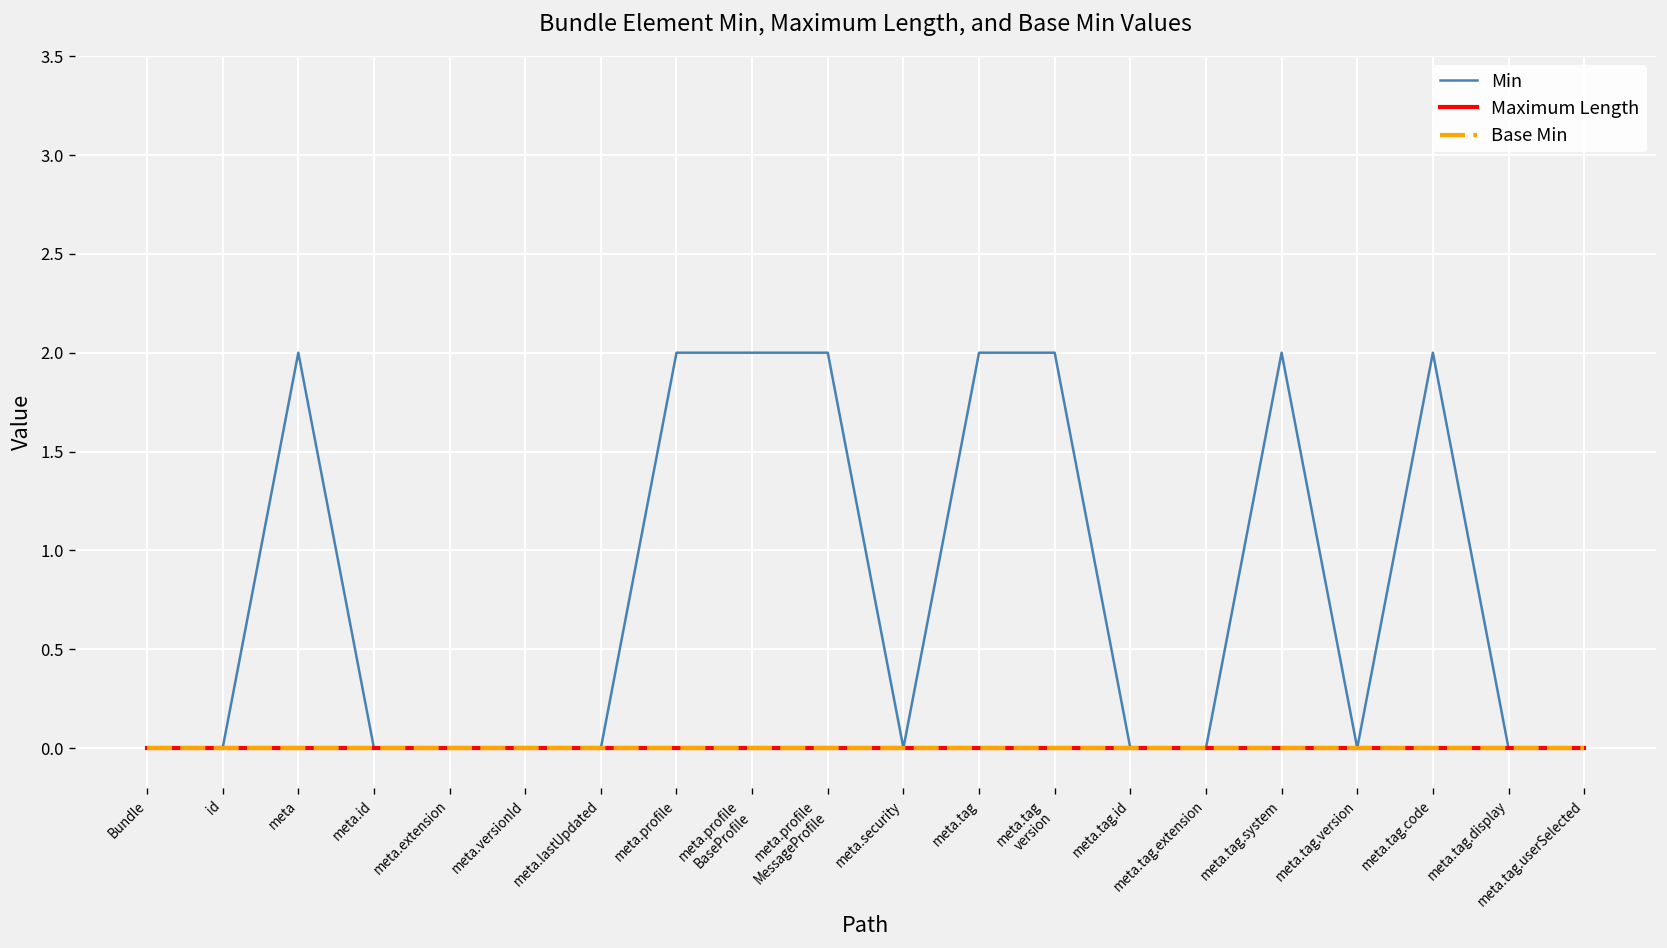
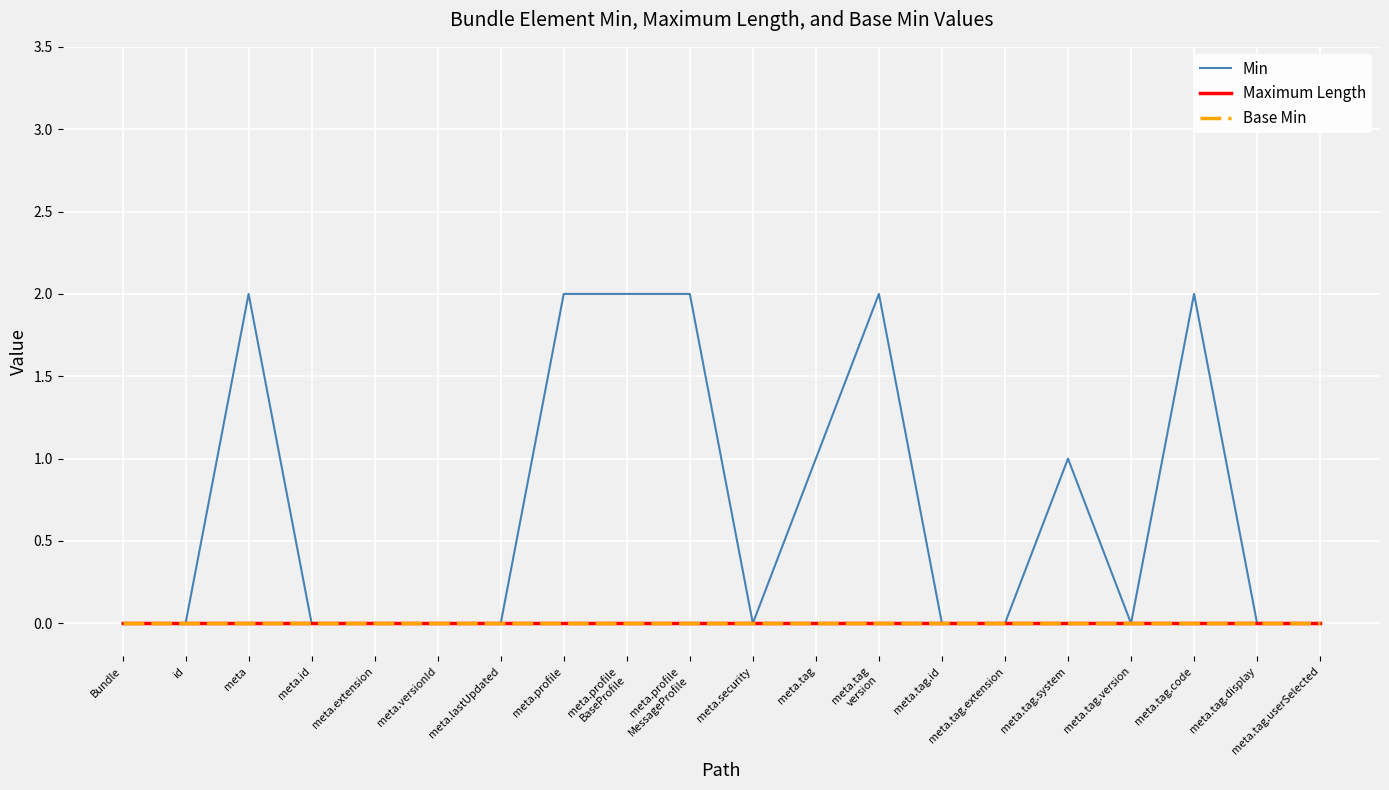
Min, meta.tag: 2 -> 1
Min, meta.tag.system: 2 -> 1
